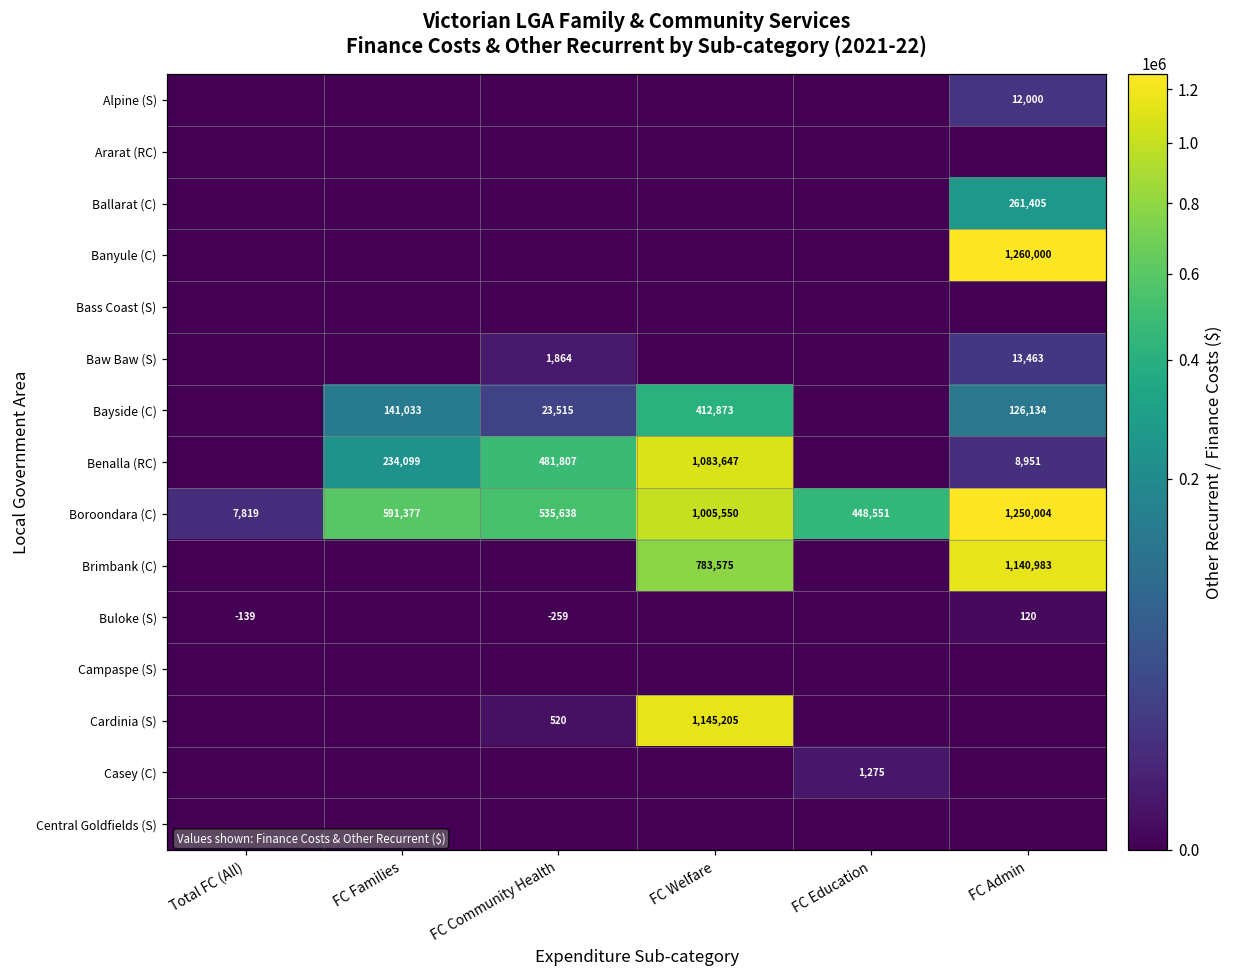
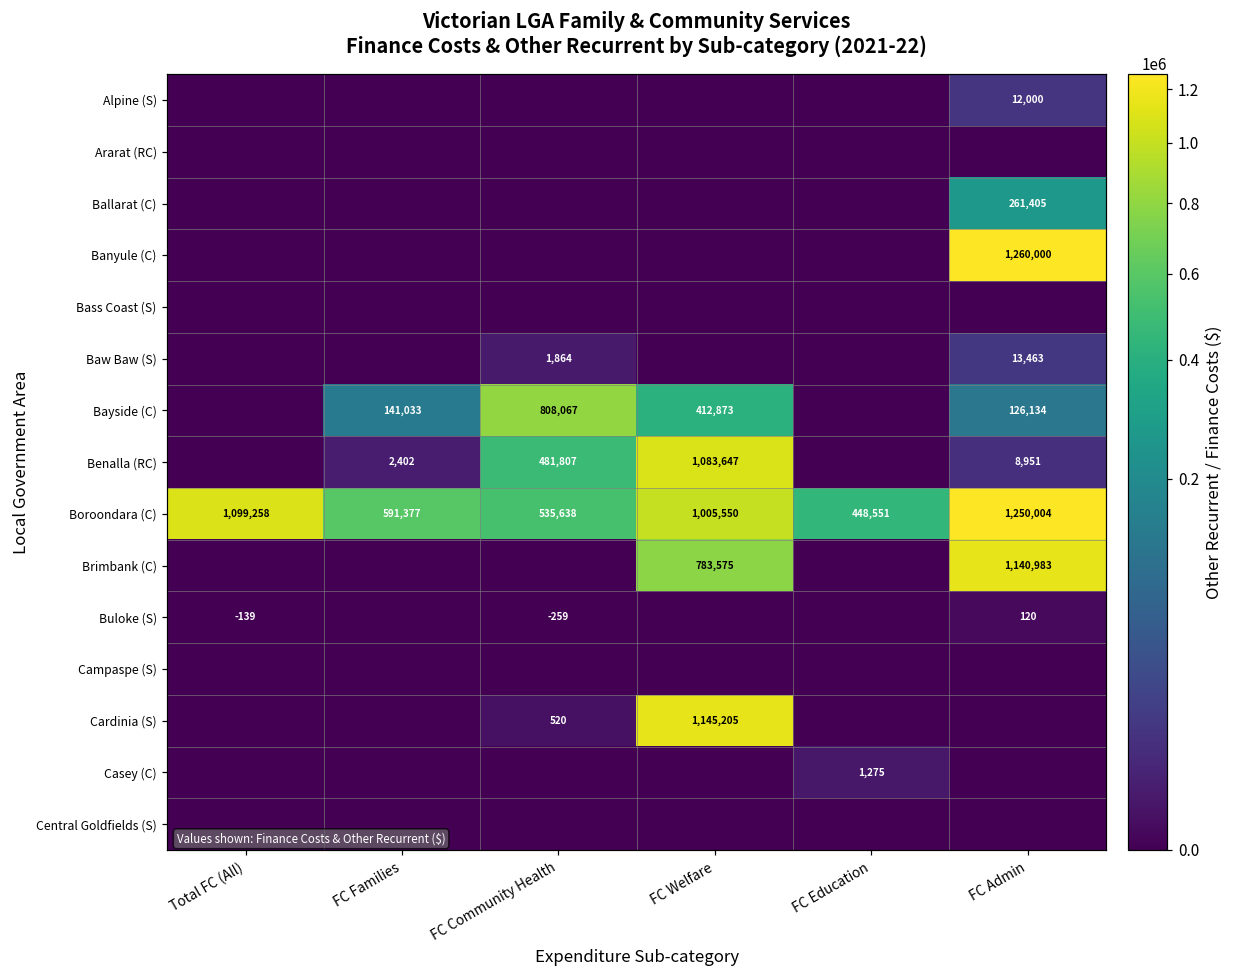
Bayside (C), FC Community Health: 23,515 -> 808,067
Benalla (RC), FC Families: 234,099 -> 2,402
Boroondara (C), Total FC (All): 7,819 -> 1,099,258
